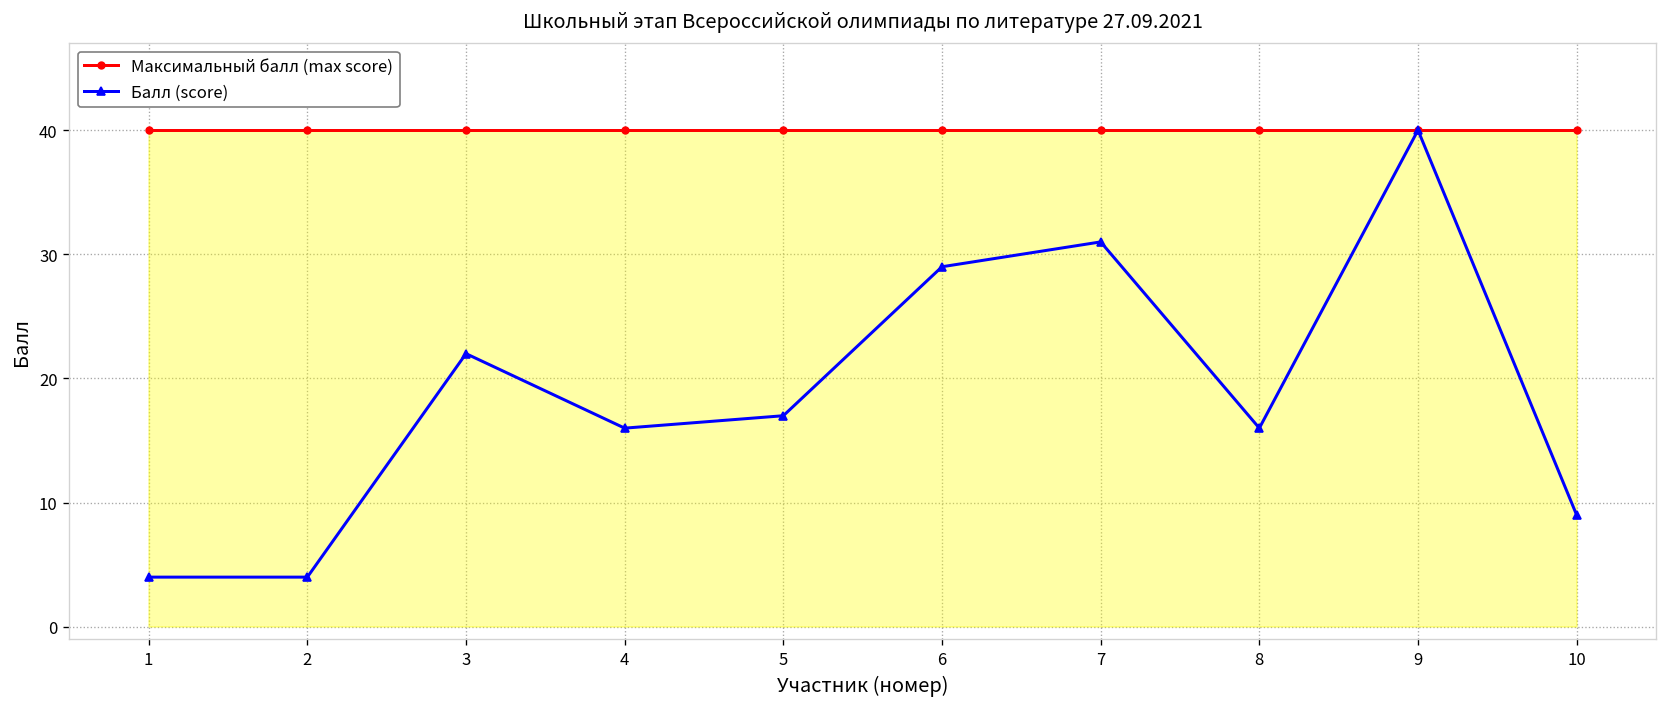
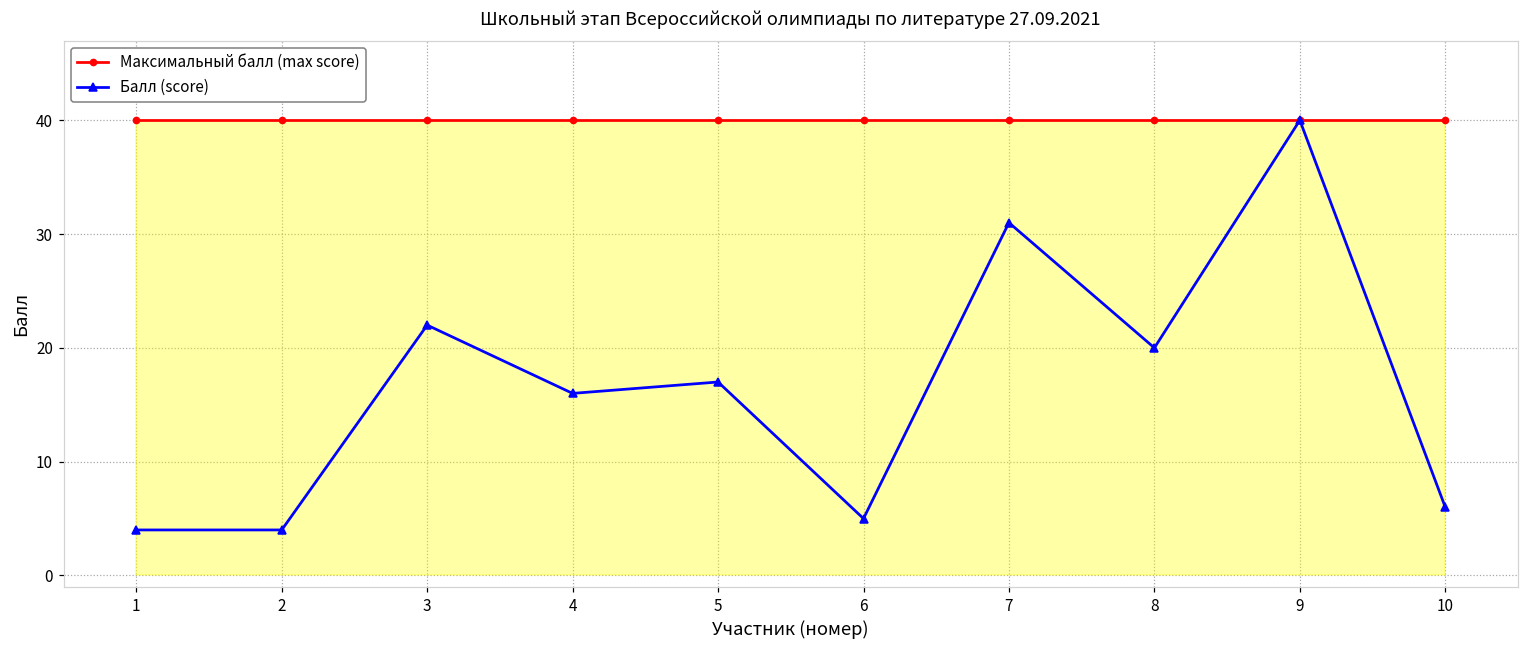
Балл (score), 6: 29 -> 5
Балл (score), 8: 16 -> 20
Балл (score), 10: 9 -> 6
